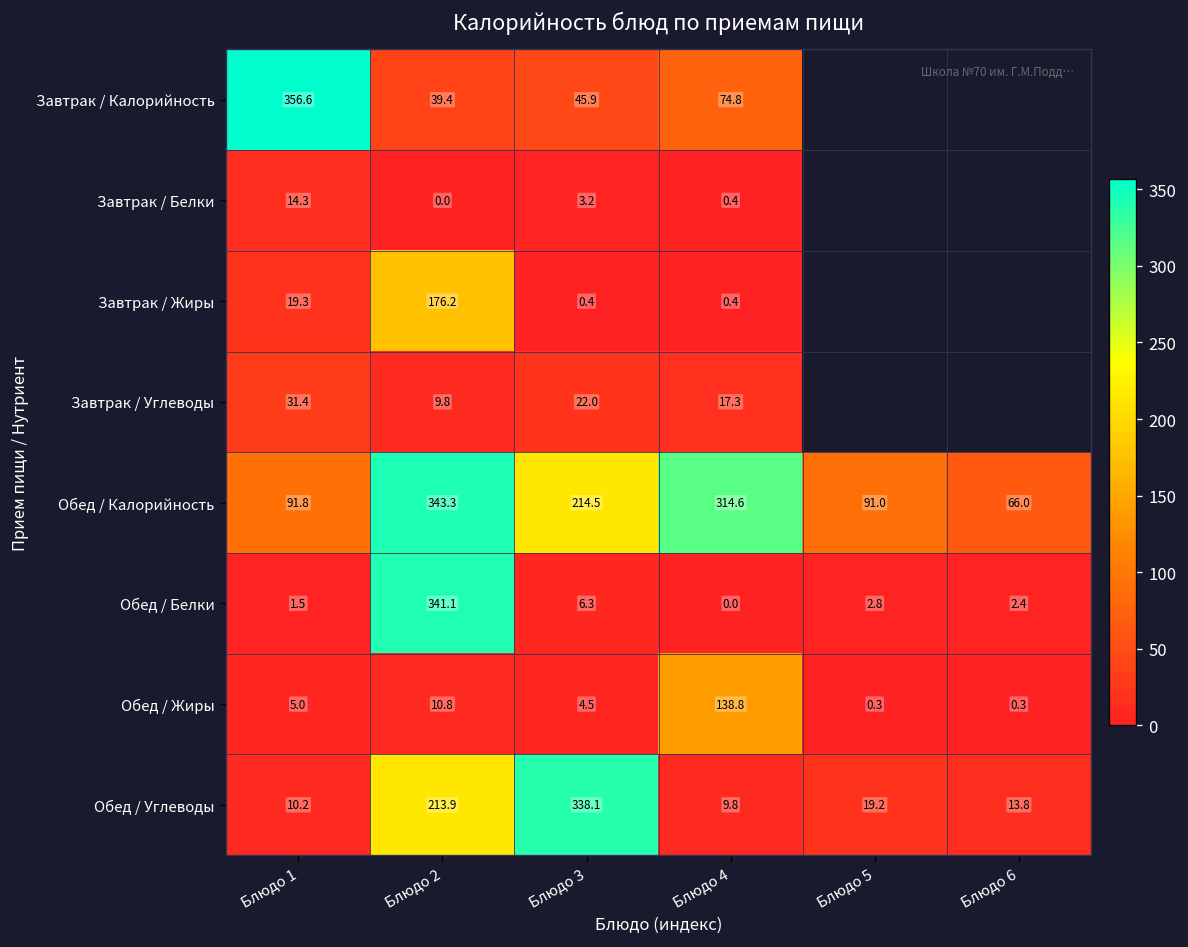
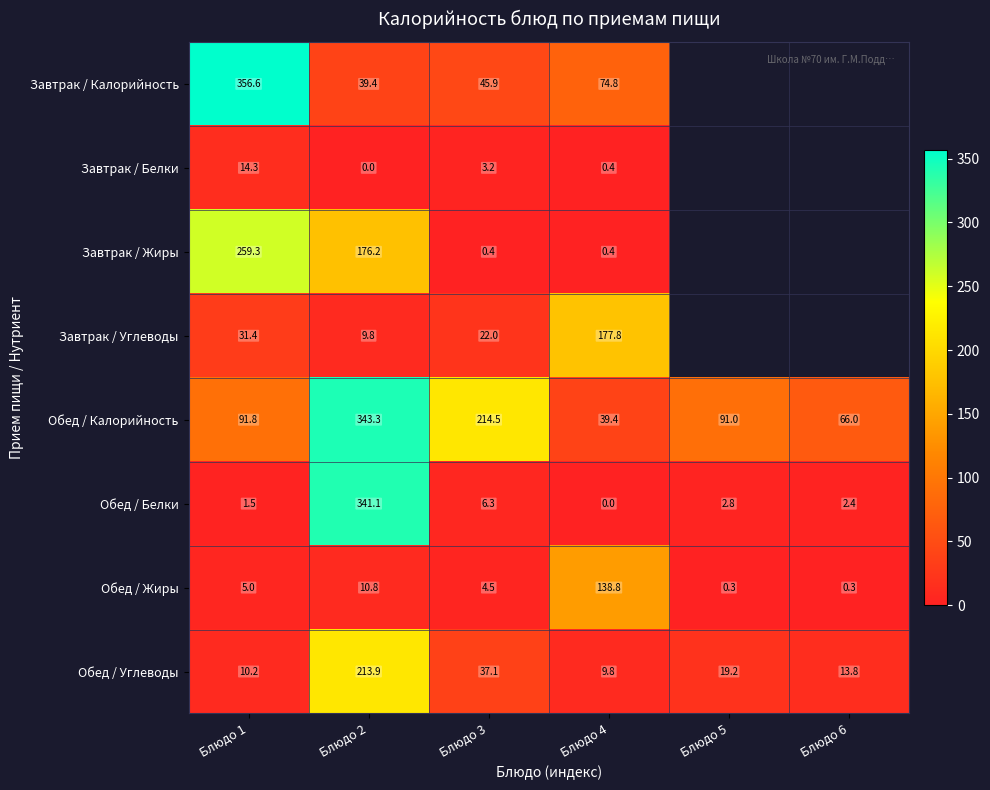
Завтрак / Жиры, Блюдо 1: 19.3 -> 259.3
Завтрак / Углеводы, Блюдо 4: 17.3 -> 177.8
Обед / Калорийность, Блюдо 4: 314.6 -> 39.4
Обед / Углеводы, Блюдо 3: 338.1 -> 37.1
